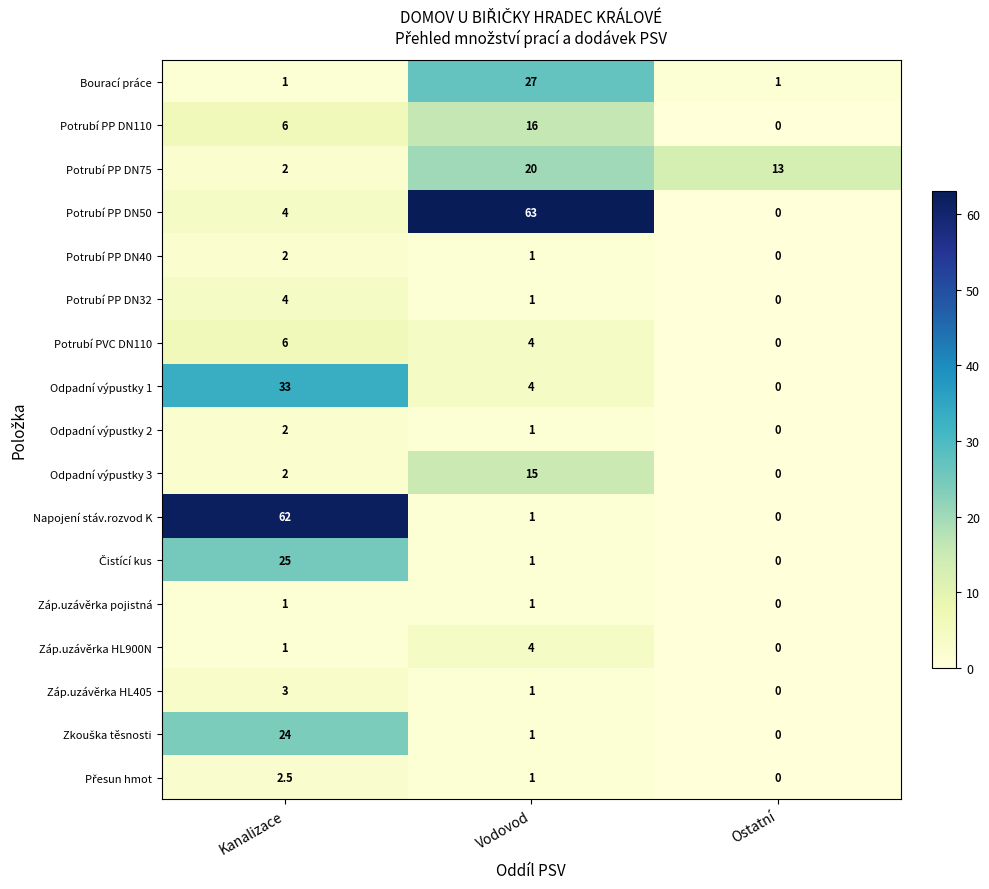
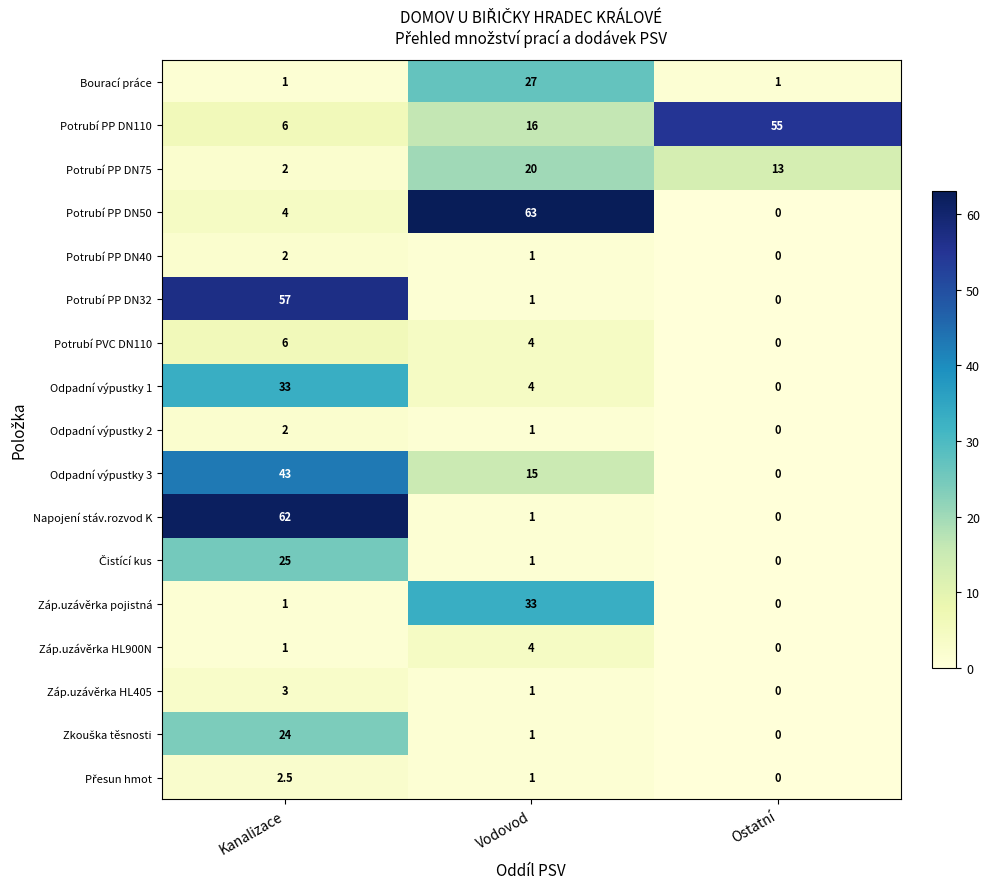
Potrubí PP DN110, Ostatní: 0 -> 55
Potrubí PP DN32, Kanalizace: 4 -> 57
Odpadní výpustky 3, Kanalizace: 2 -> 43
Záp.uzávěrka pojistná, Vodovod: 1 -> 33
